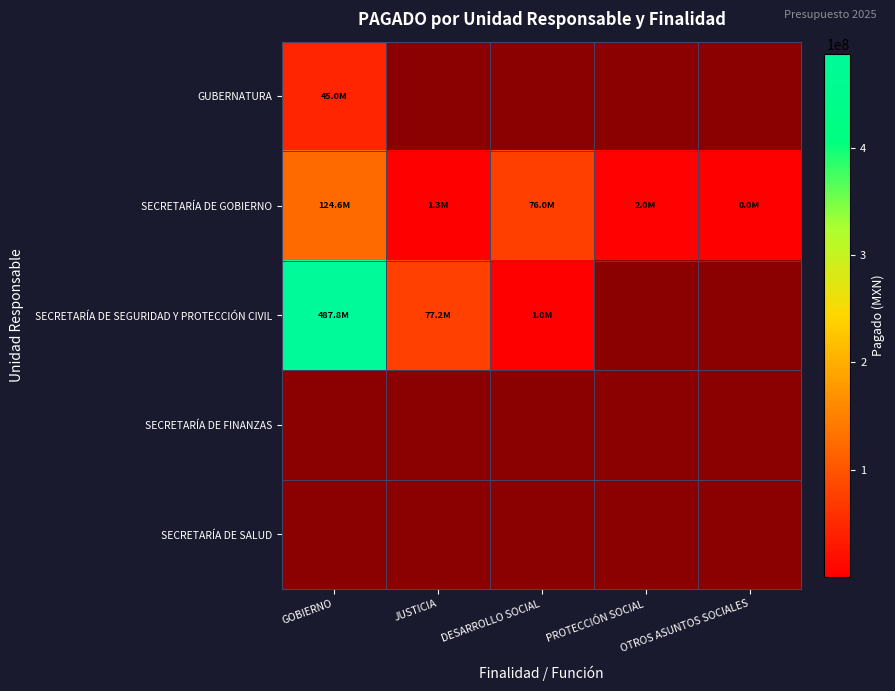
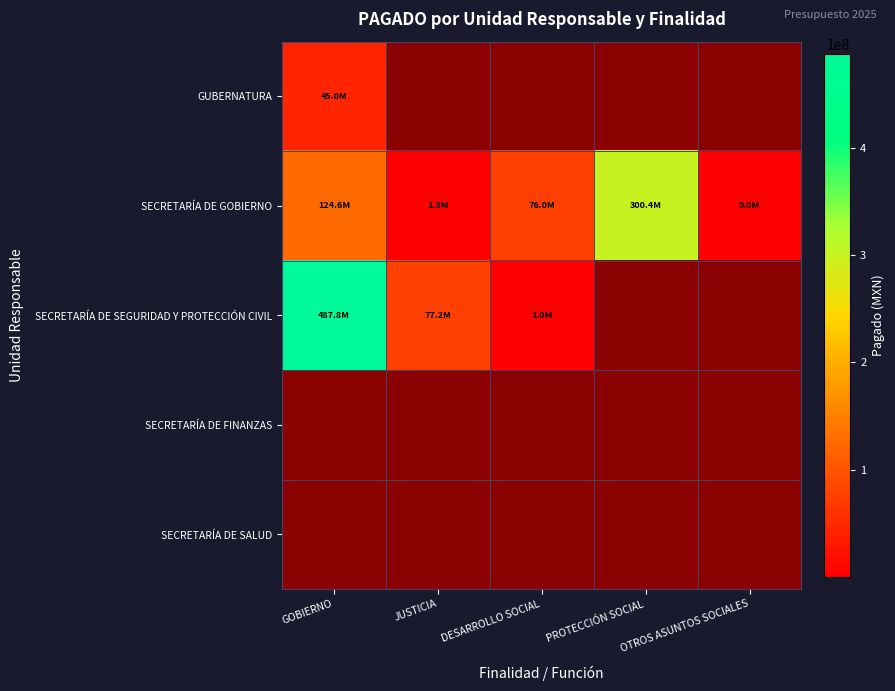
SECRETARÍA DE GOBIERNO, PROTECCIÓN SOCIAL: 2.0M -> 300.4M
